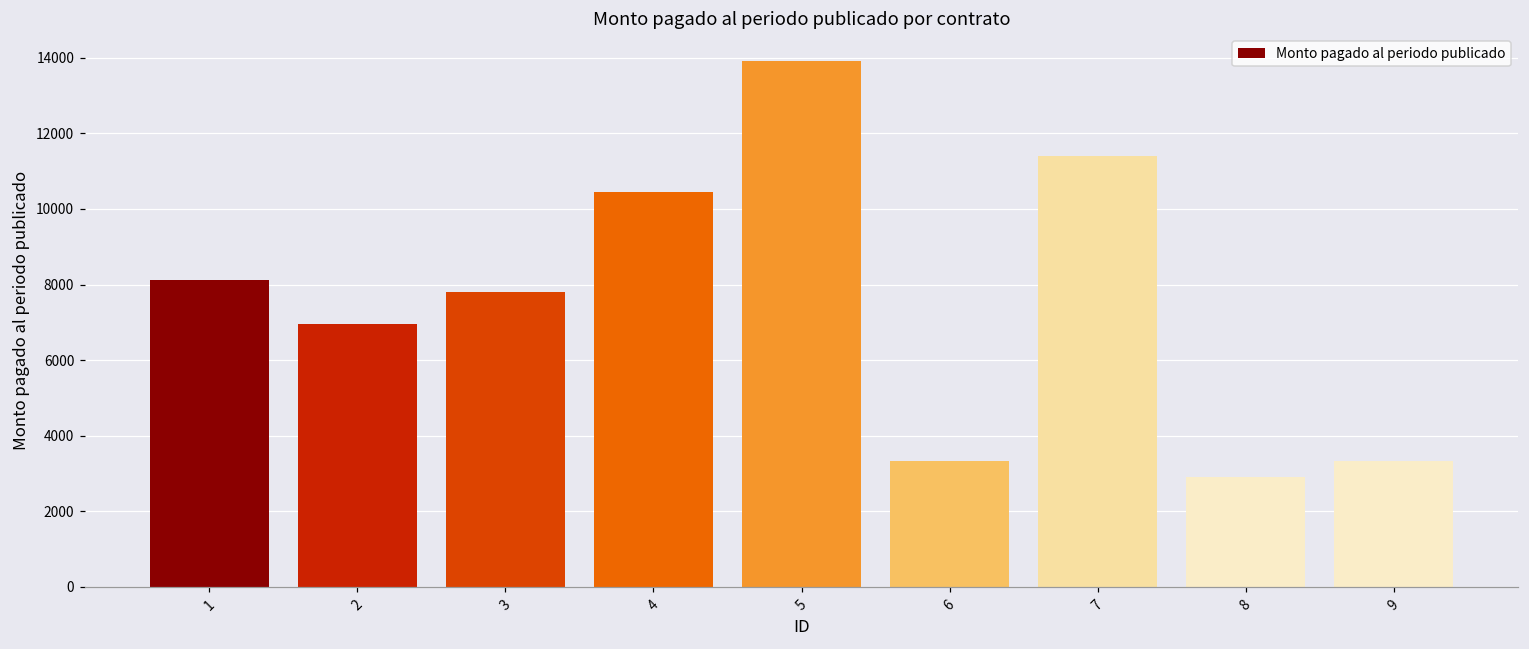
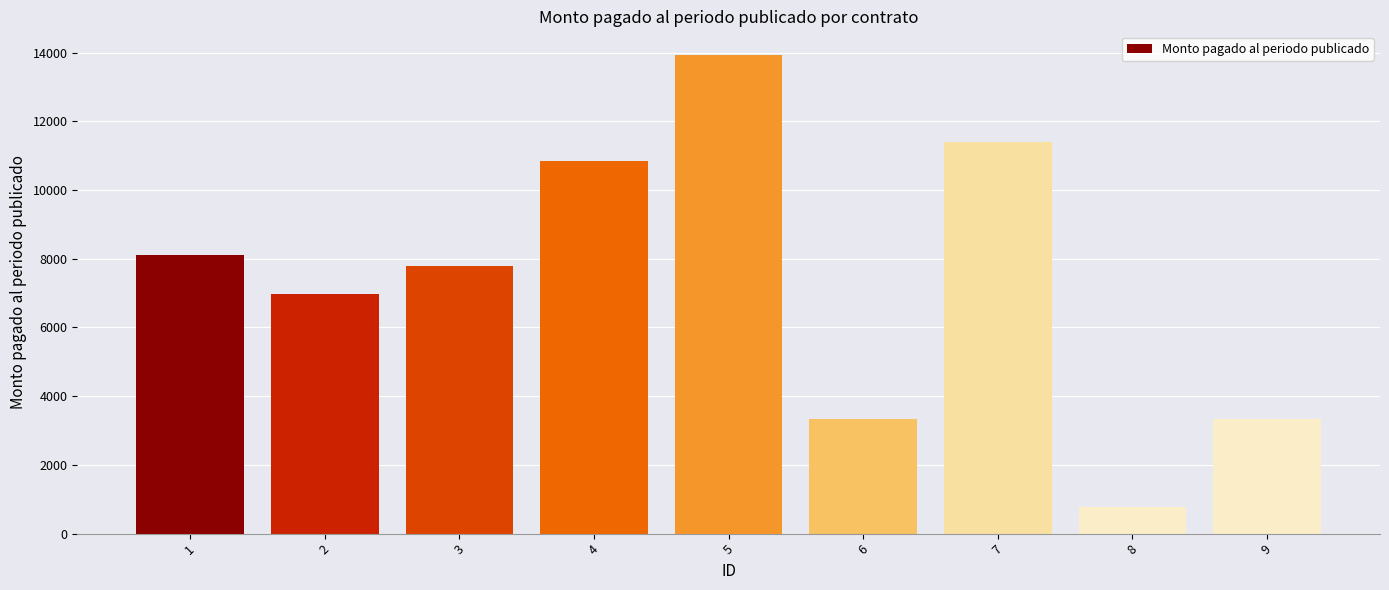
4: 10400 -> 10800
8: 2900 -> 800
